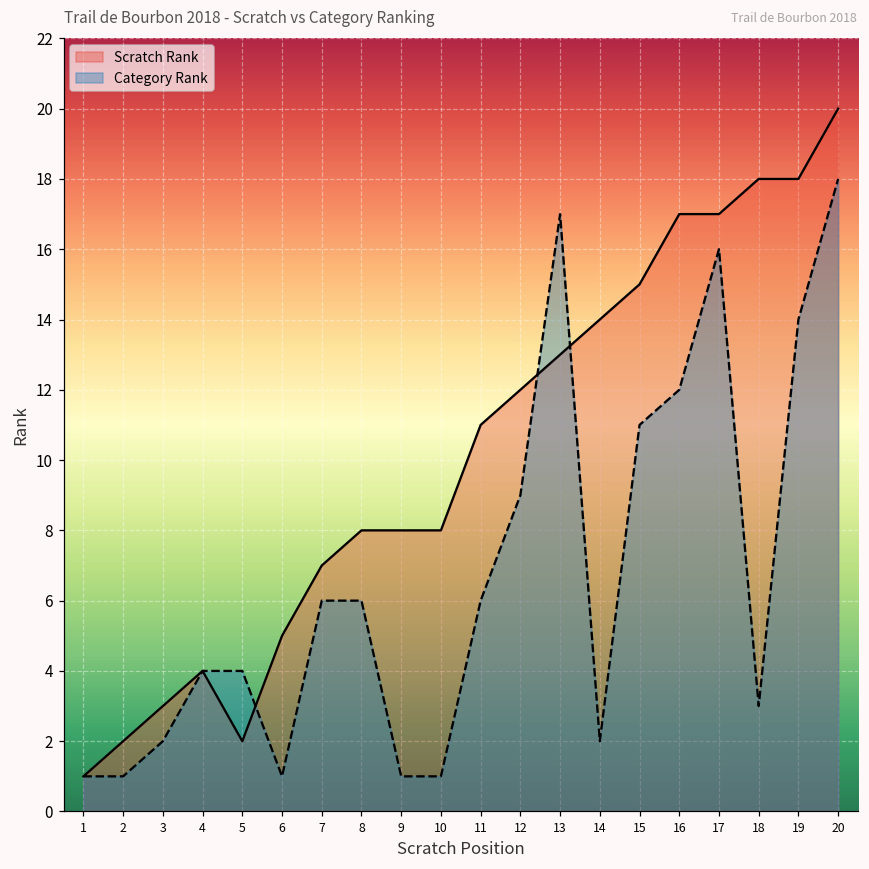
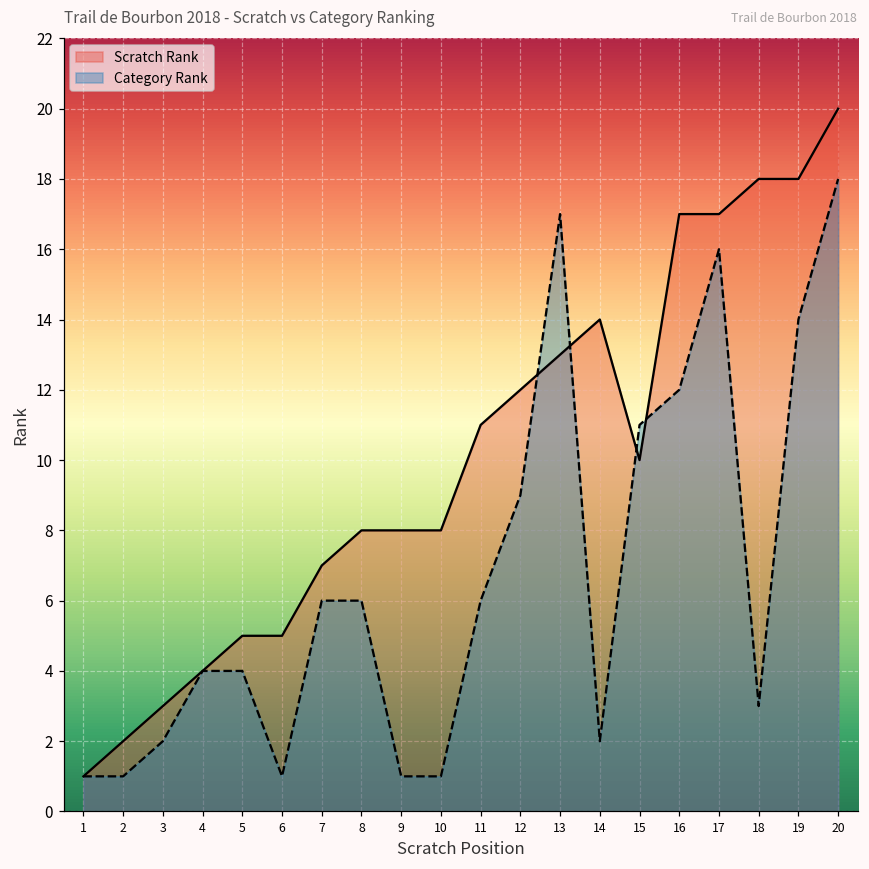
Scratch Rank, 5: 2 -> 5
Scratch Rank, 15: 15 -> 10
